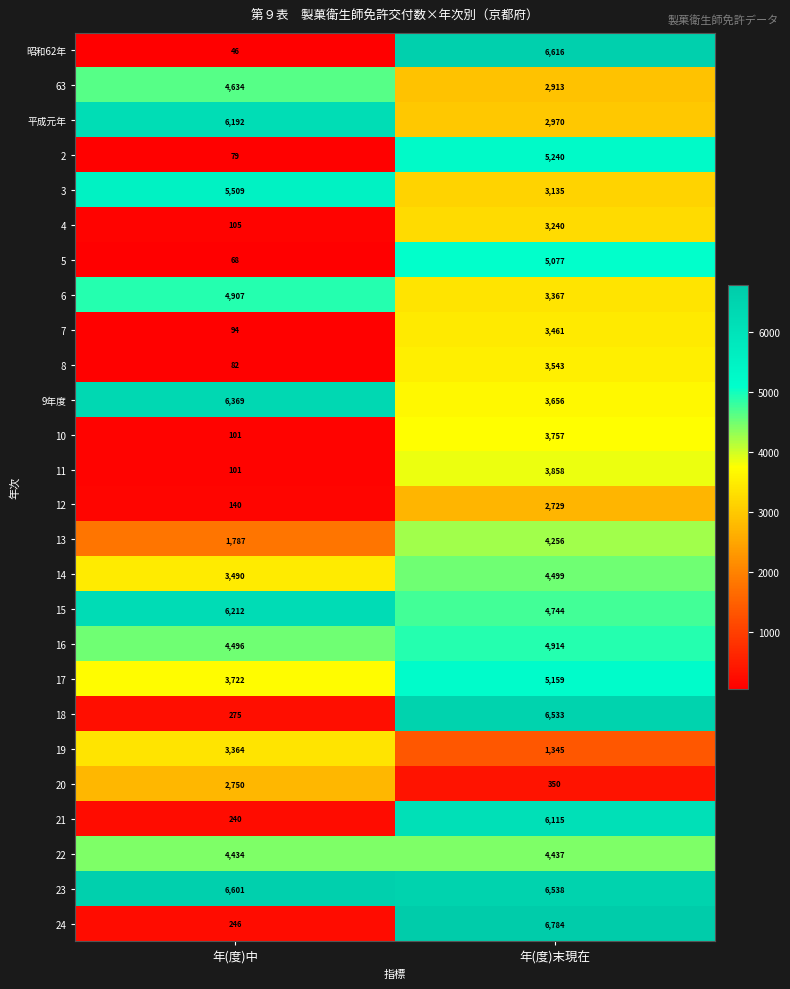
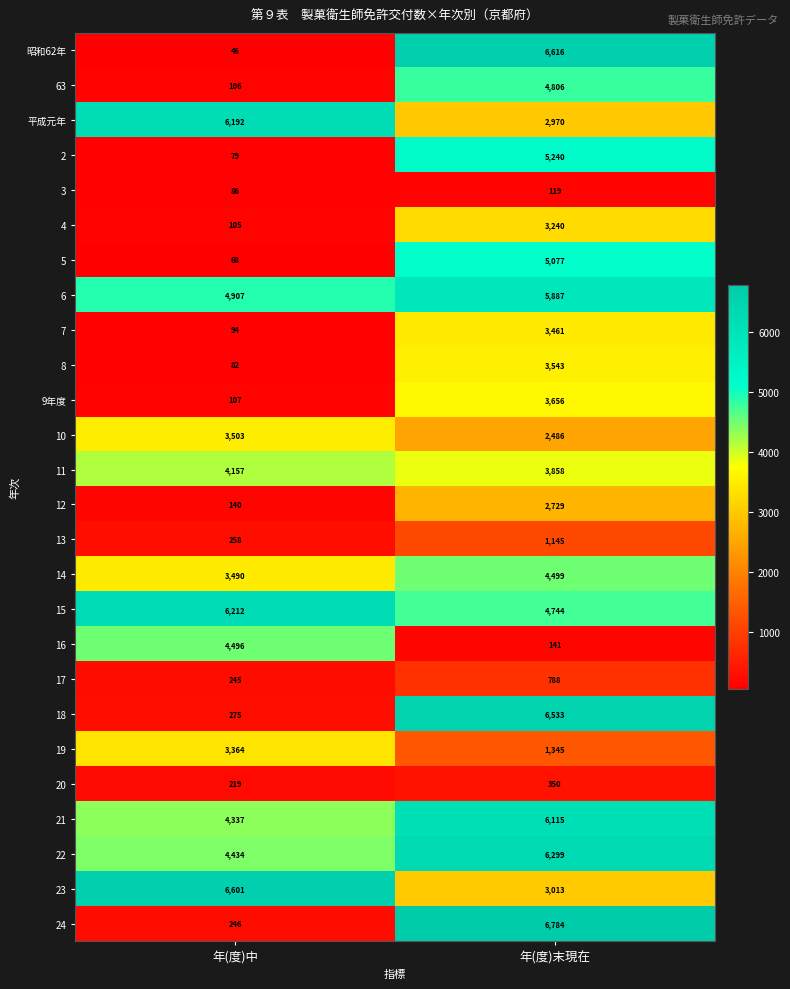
63, 年(度)中: 4,634 -> 106
63, 年(度)末現在: 2,913 -> 4,806
3, 年(度)中: 5,509 -> 86
3, 年(度)末現在: 3,135 -> 119
6, 年(度)末現在: 3,367 -> 5,887
9年度, 年(度)中: 6,369 -> 107
10, 年(度)中: 101 -> 3,503
10, 年(度)末現在: 3,757 -> 2,486
11, 年(度)中: 101 -> 4,157
13, 年(度)中: 1,787 -> 258
13, 年(度)末現在: 4,256 -> 1,145
16, 年(度)末現在: 4,914 -> 141
17, 年(度)中: 3,722 -> 245
17, 年(度)末現在: 5,159 -> 788
20, 年(度)中: 2,750 -> 219
21, 年(度)中: 240 -> 4,337
22, 年(度)末現在: 4,437 -> 6,299
23, 年(度)末現在: 6,538 -> 3,013
